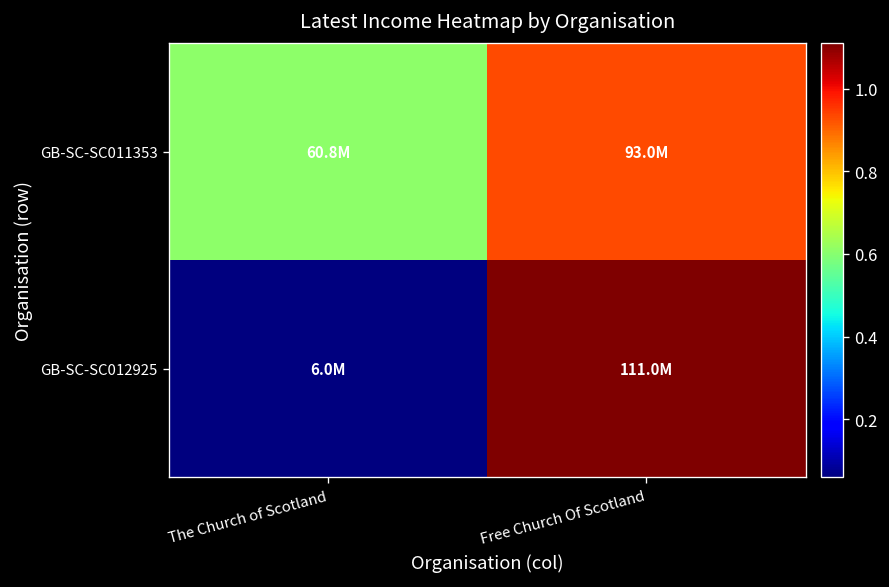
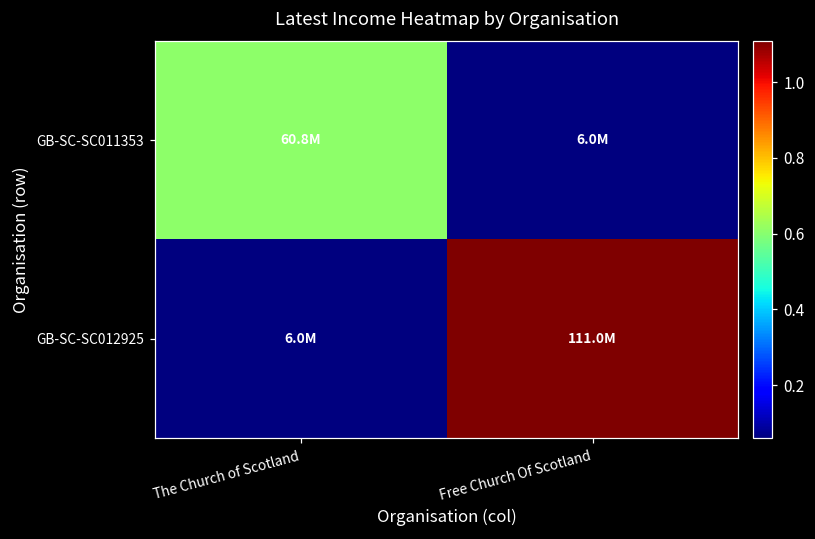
GB-SC-SC011353, Free Church Of Scotland: 93.0M -> 6.0M
